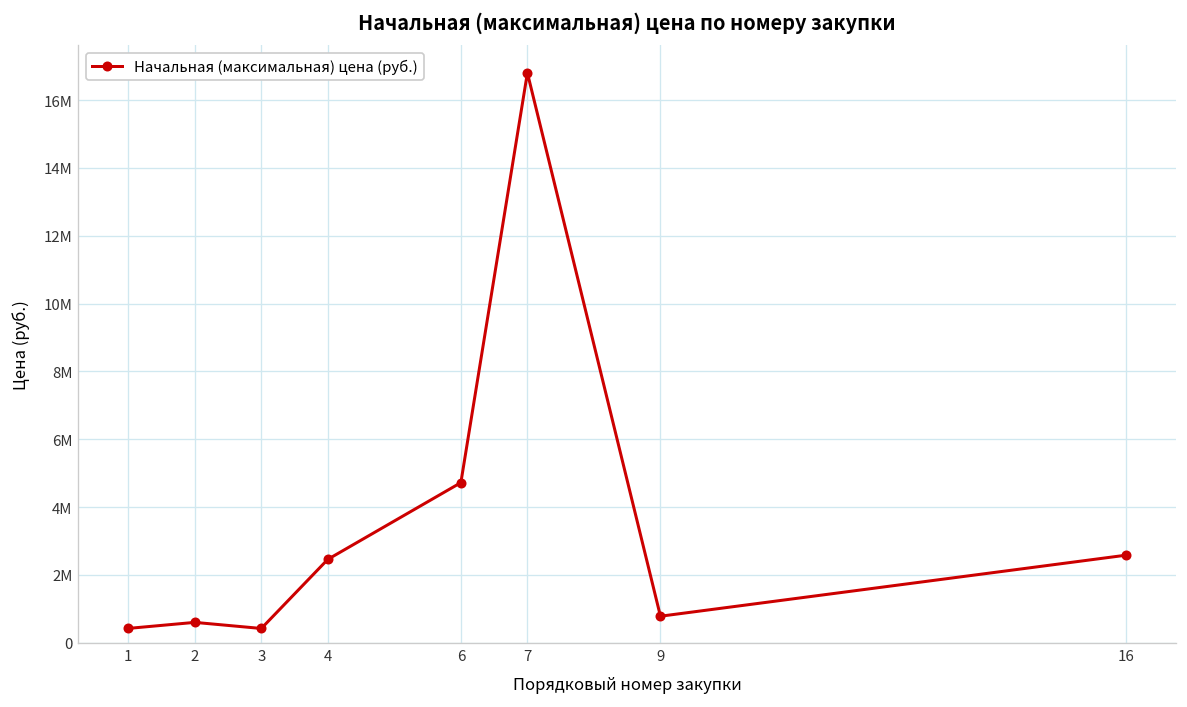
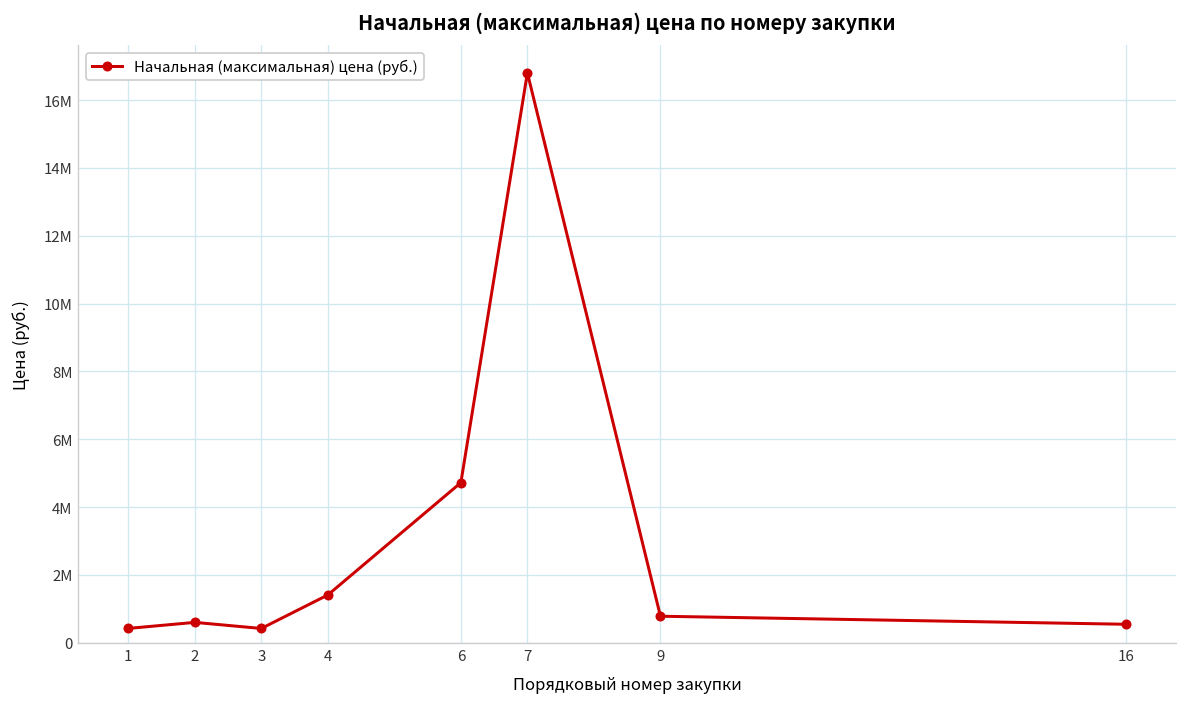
4: 2500000 -> 1400000
16: 2600000 -> 500000
